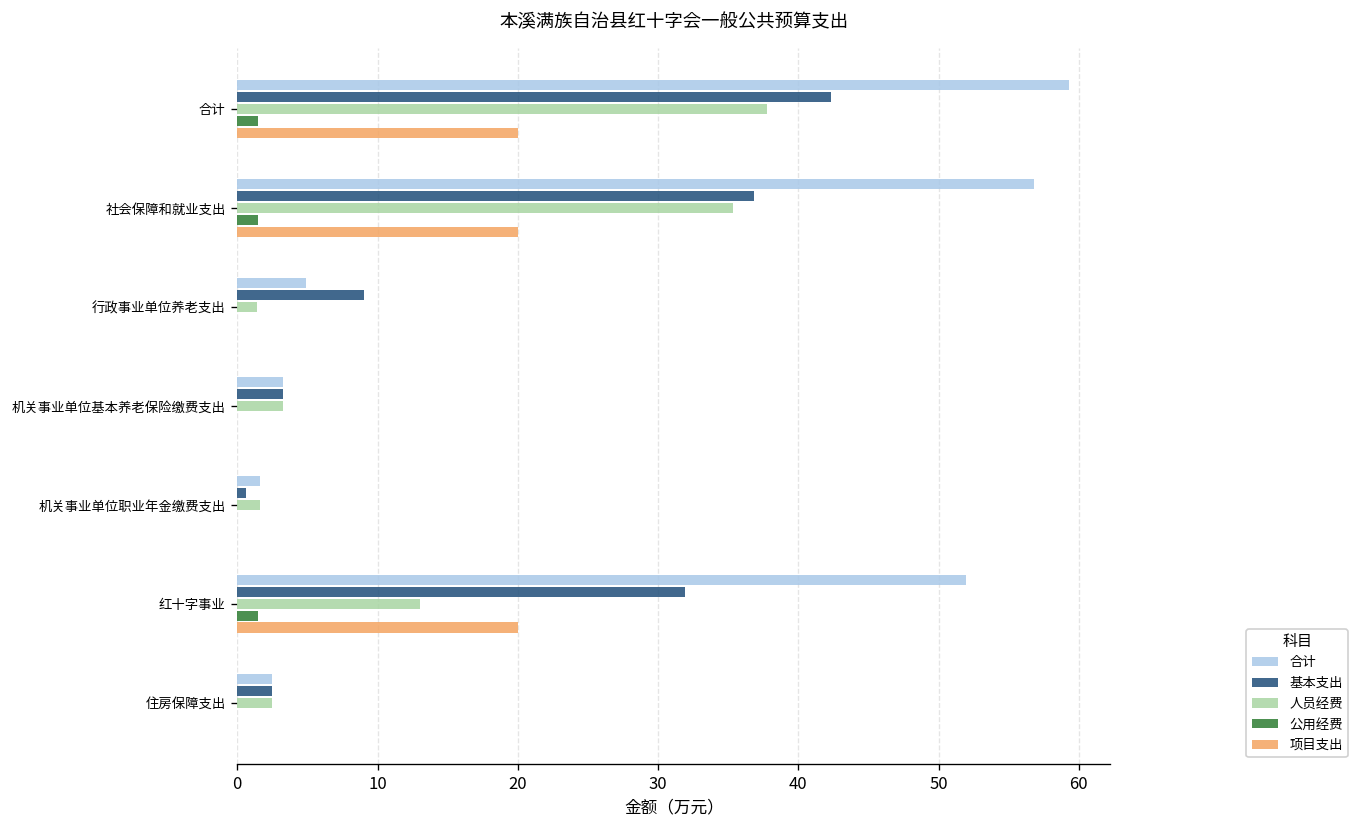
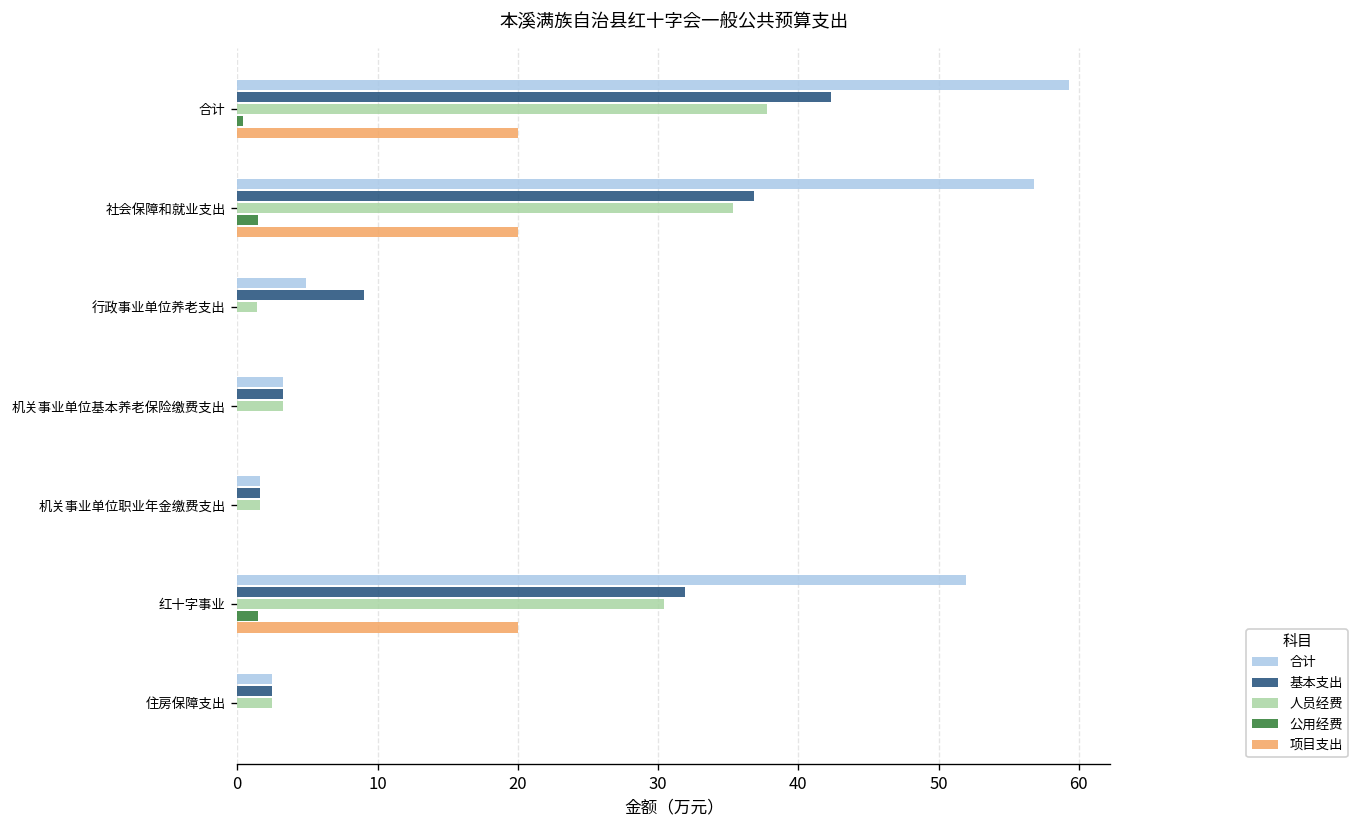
公用经费, 合计: 1.5 -> 0.4
基本支出, 机关事业单位职业年金缴费支出: 0.6 -> 1.6
人员经费, 红十字事业: 13.1 -> 30.4
